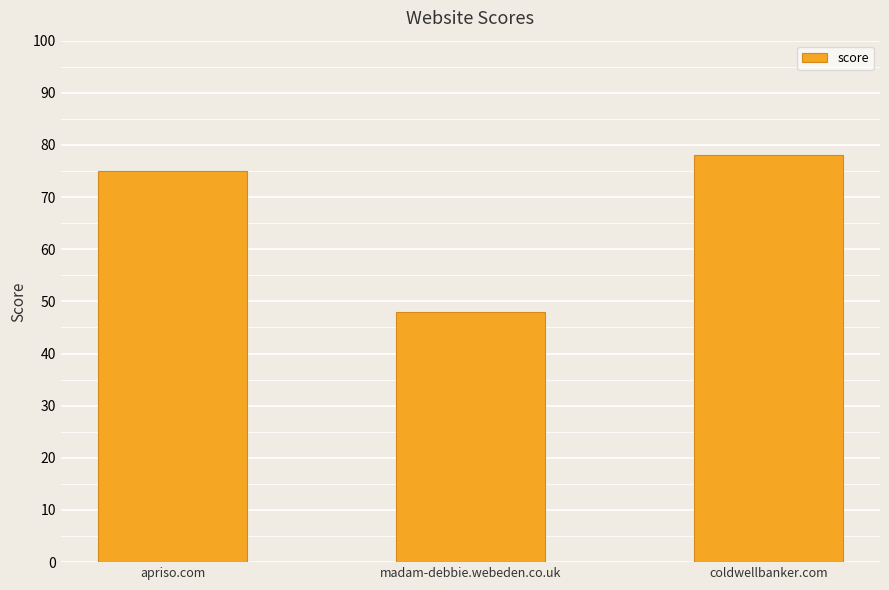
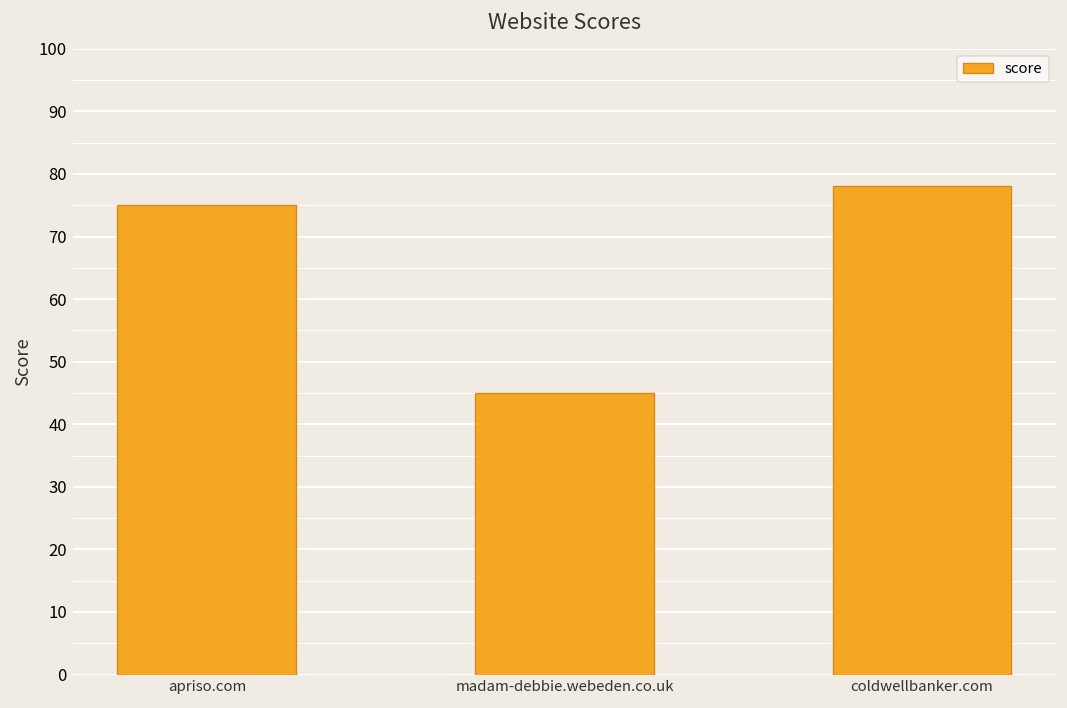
madam-debbie.webeden.co.uk: 48 -> 45
